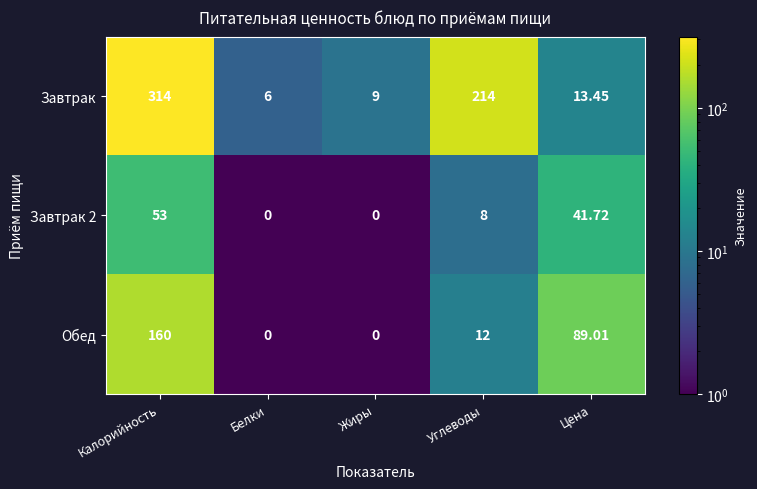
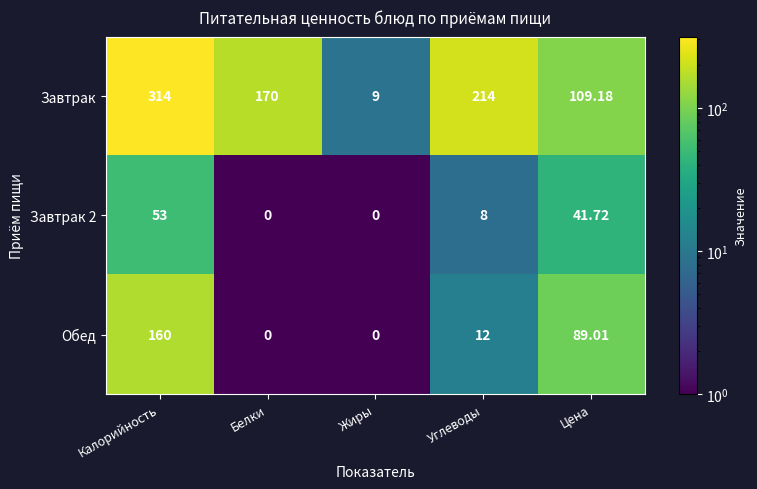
Завтрак, Белки: 6 -> 170
Завтрак, Цена: 13.45 -> 109.18
